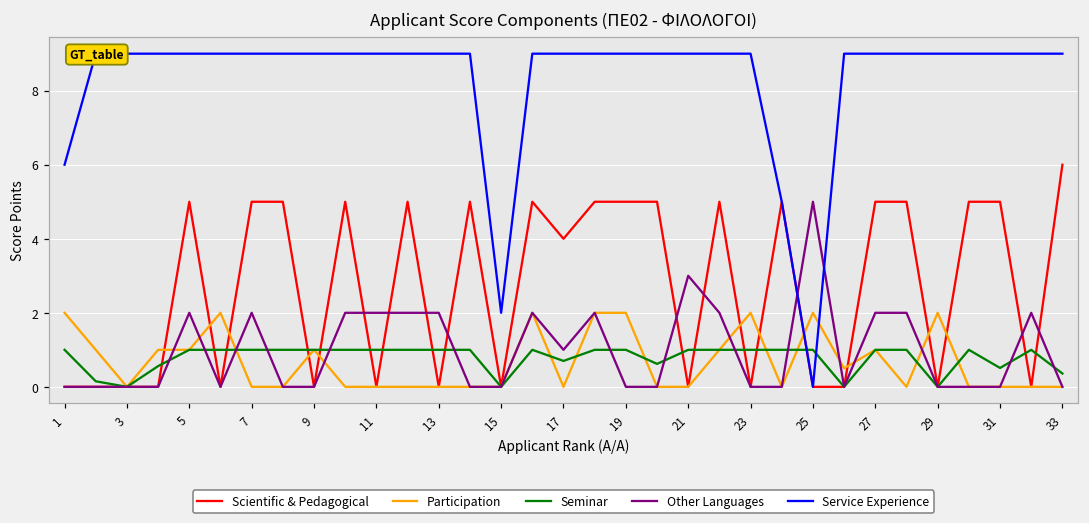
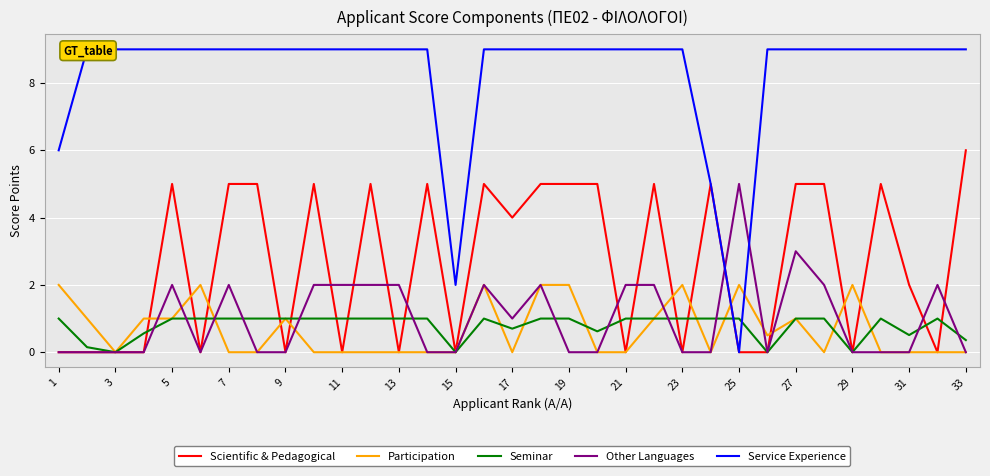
Other Languages, 21: 3 -> 2
Other Languages, 27: 2 -> 3
Scientific & Pedagogical, 31: 5 -> 2
